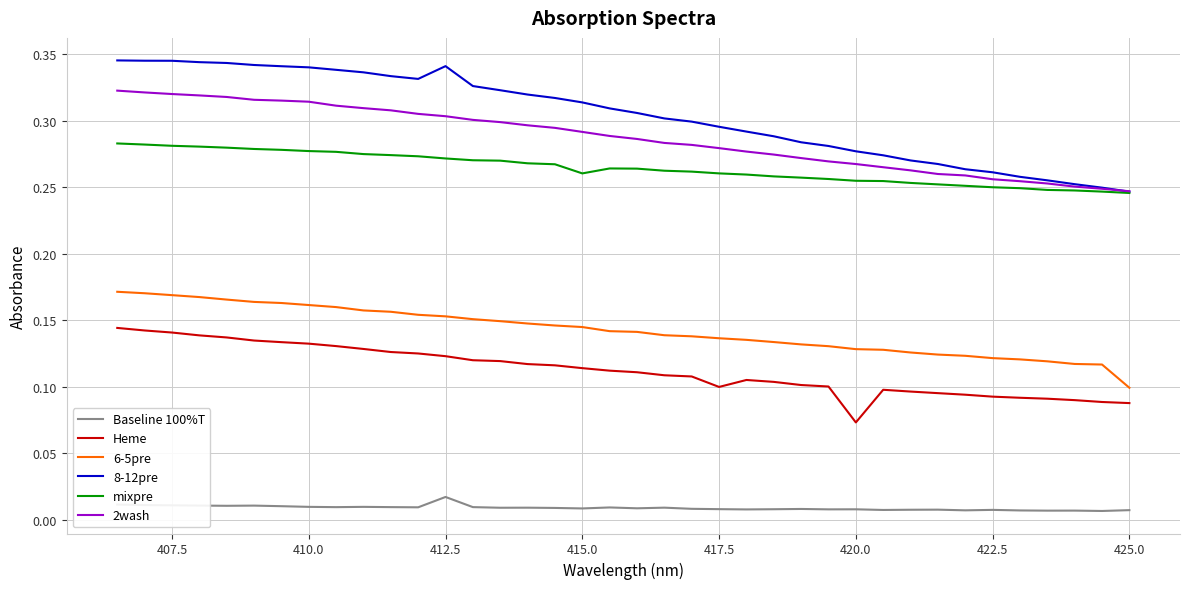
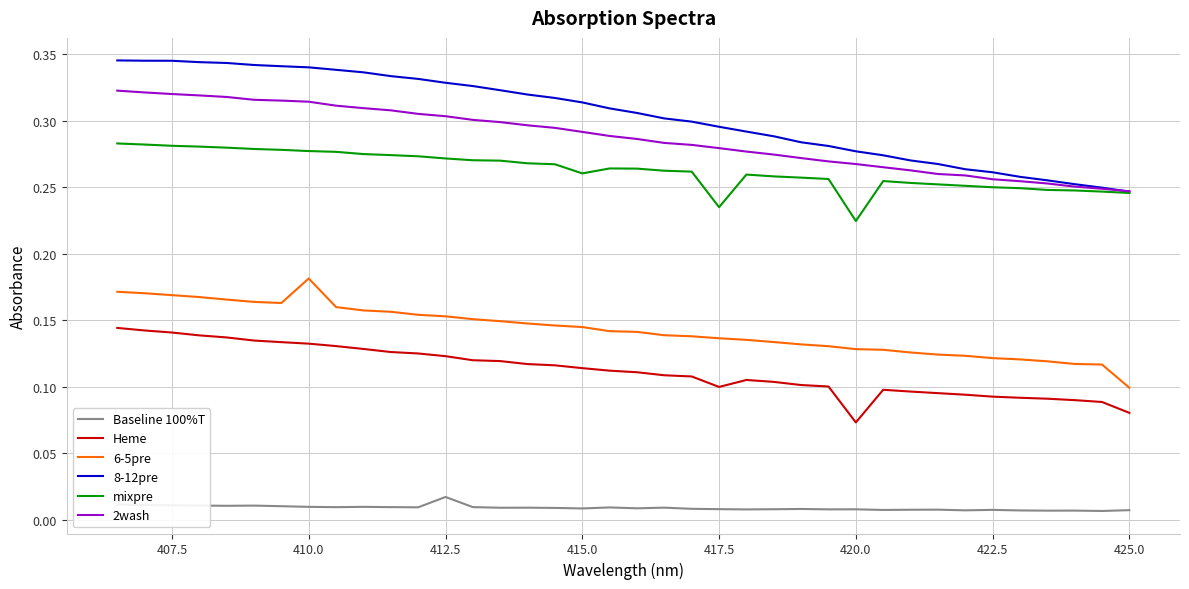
6-5pre, 410.0: 0.161 -> 0.181
8-12pre, 412.5: 0.341 -> 0.328
mixpre, 417.5: 0.260 -> 0.235
mixpre, 420.0: 0.255 -> 0.224
Heme, 425.0: 0.088 -> 0.080
